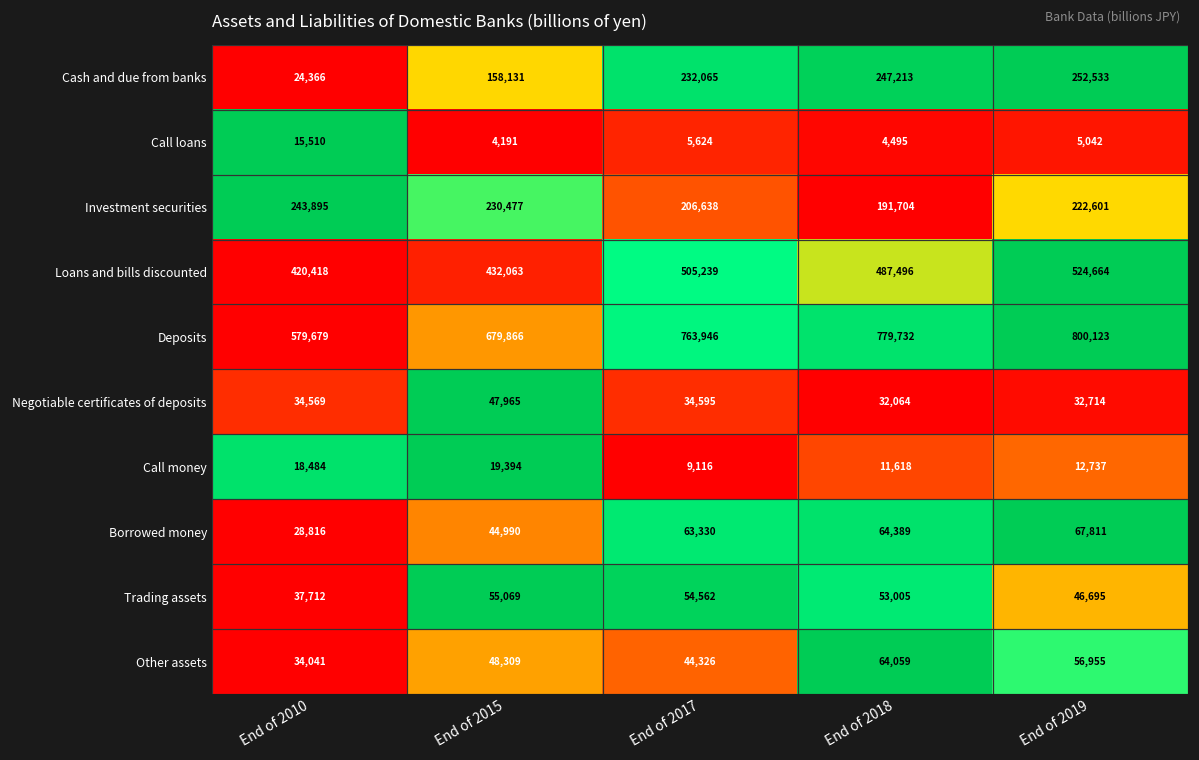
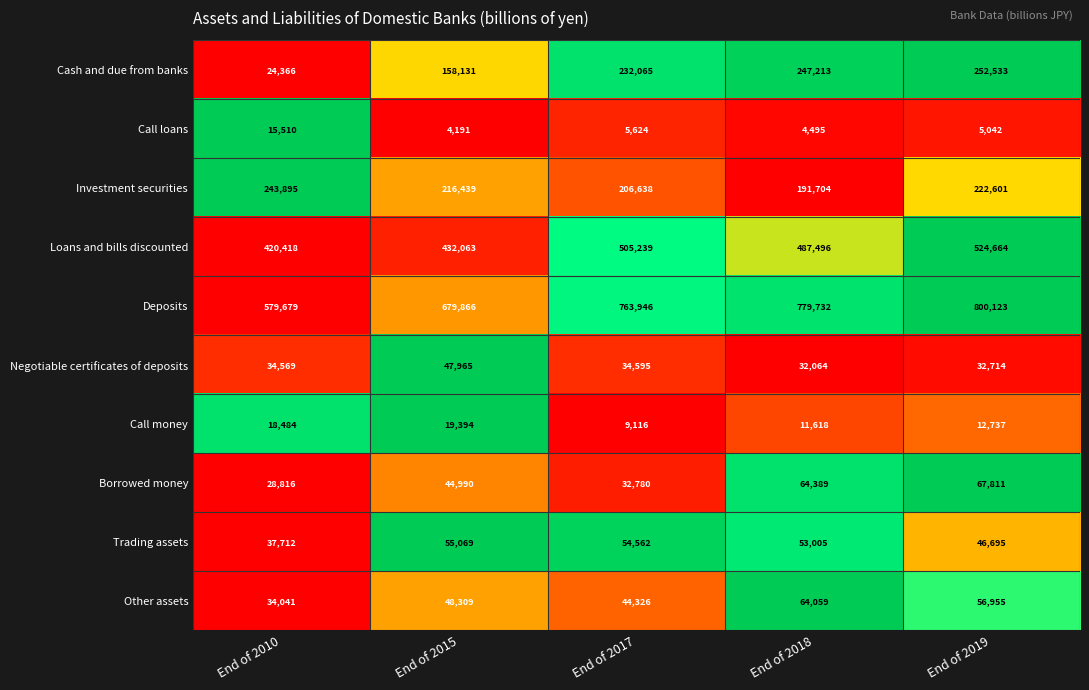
Investment securities, End of 2015: 230,477 -> 216,439
Borrowed money, End of 2017: 63,330 -> 32,780
